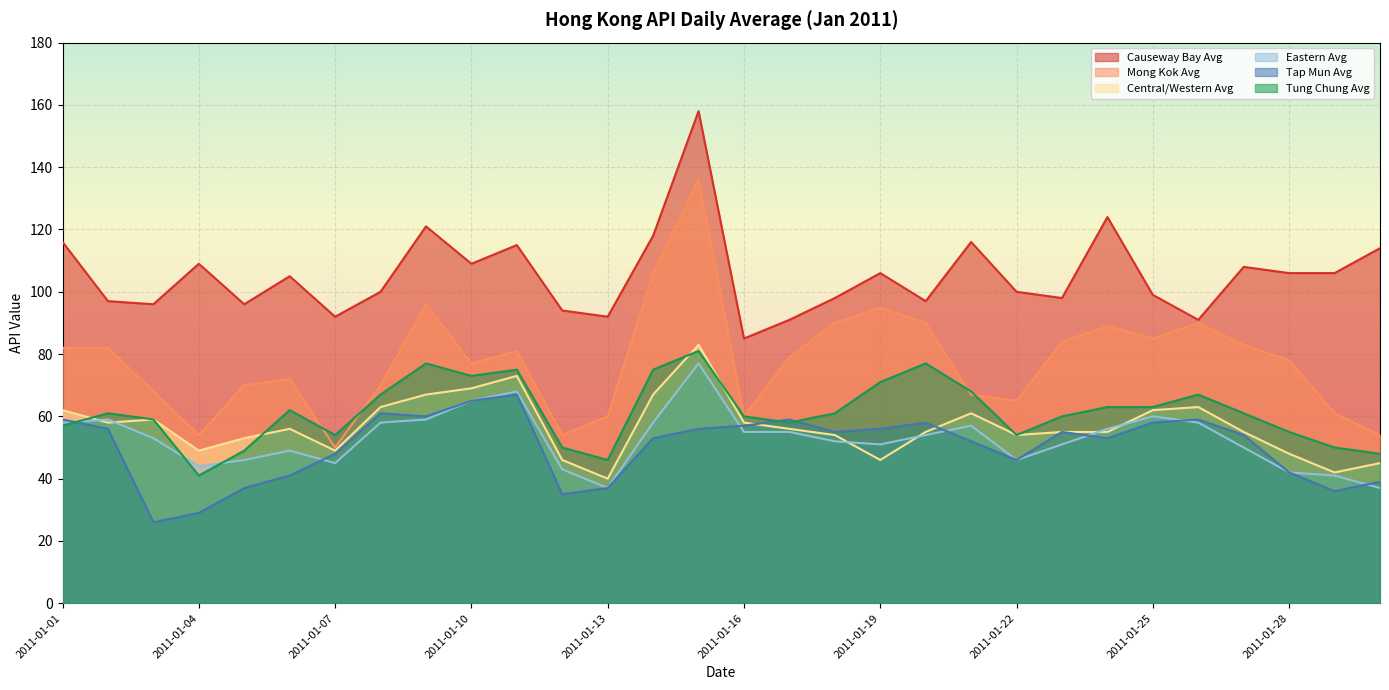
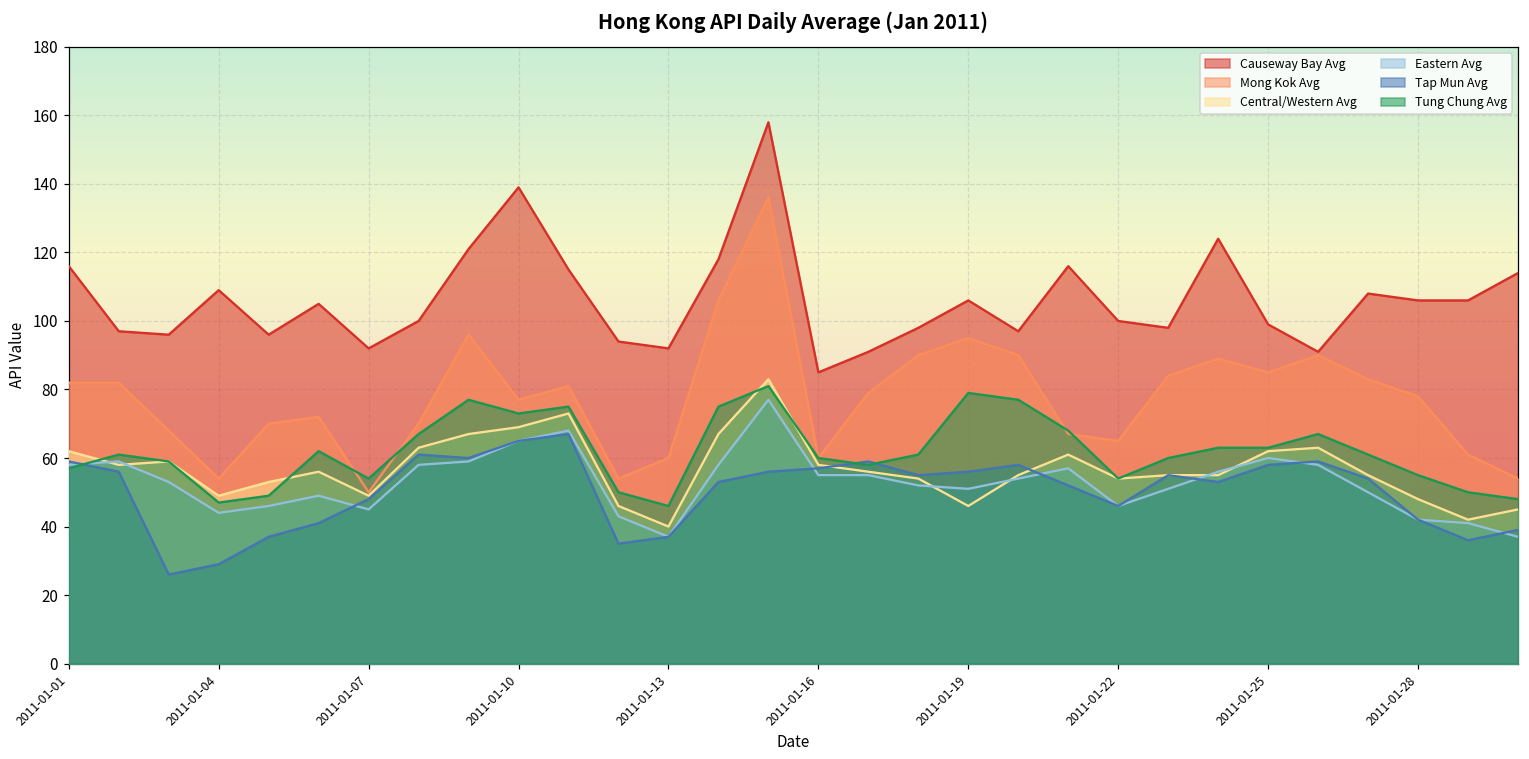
Tung Chung Avg, 2011-01-04: 41 -> 47
Causeway Bay Avg, 2011-01-10: 109 -> 139
Tung Chung Avg, 2011-01-19: 71 -> 79
